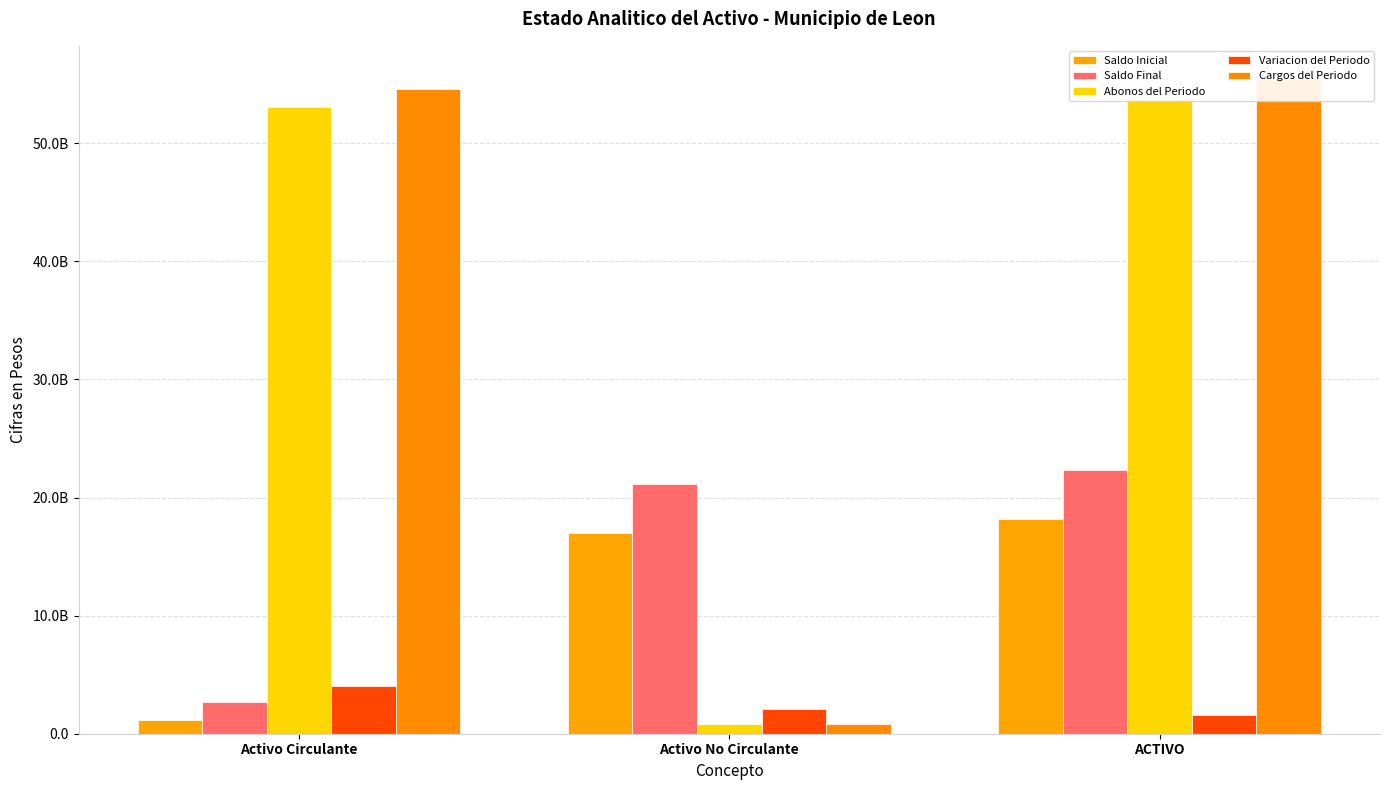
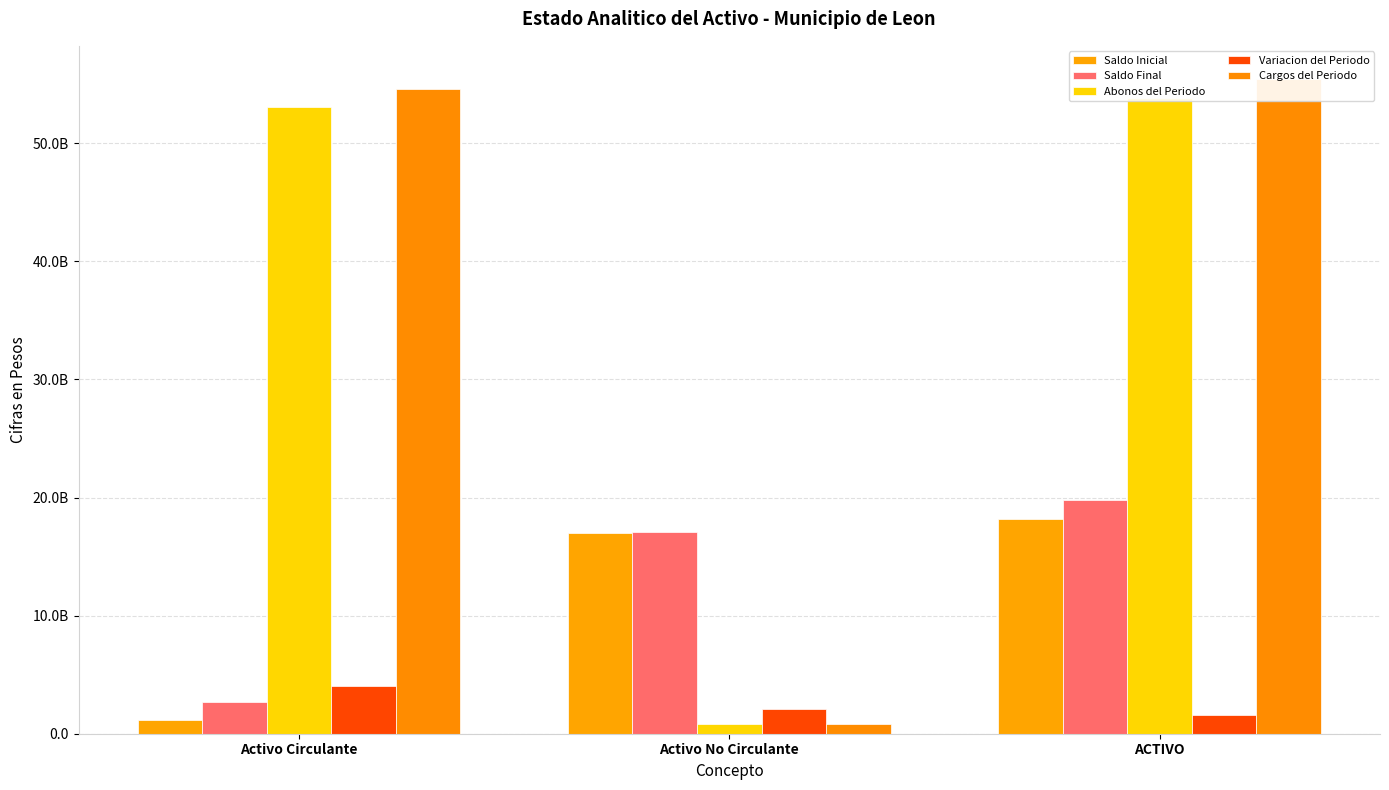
Saldo Final, Activo No Circulante: 21100000000 -> 17100000000
Saldo Final, ACTIVO: 22300000000 -> 19800000000
